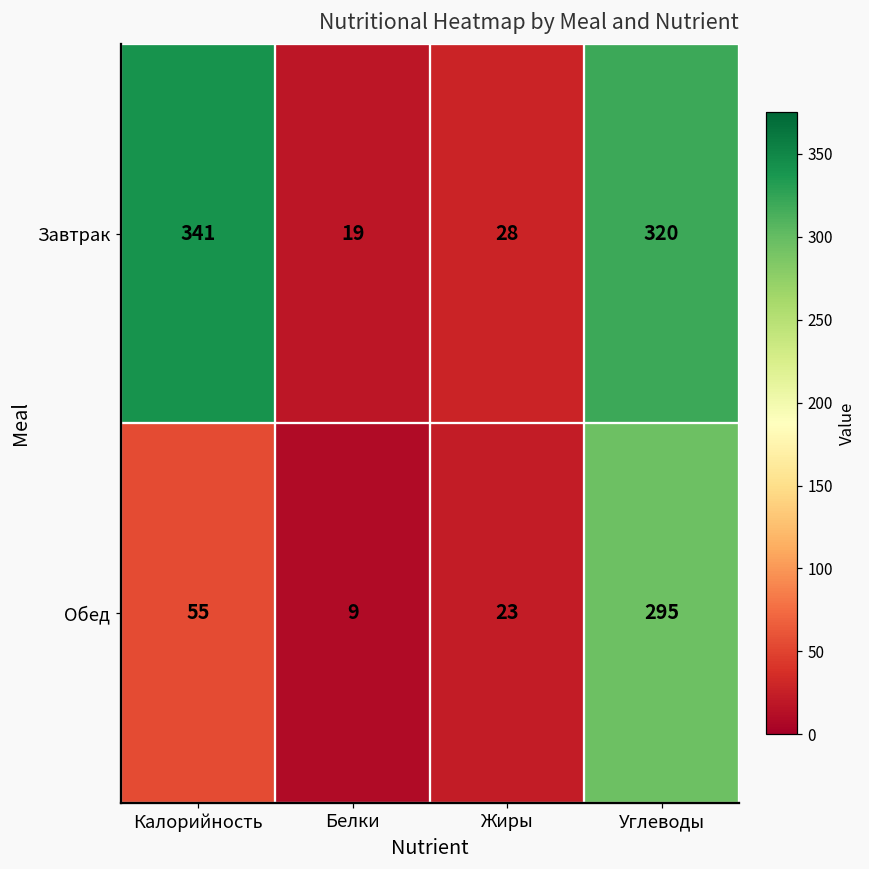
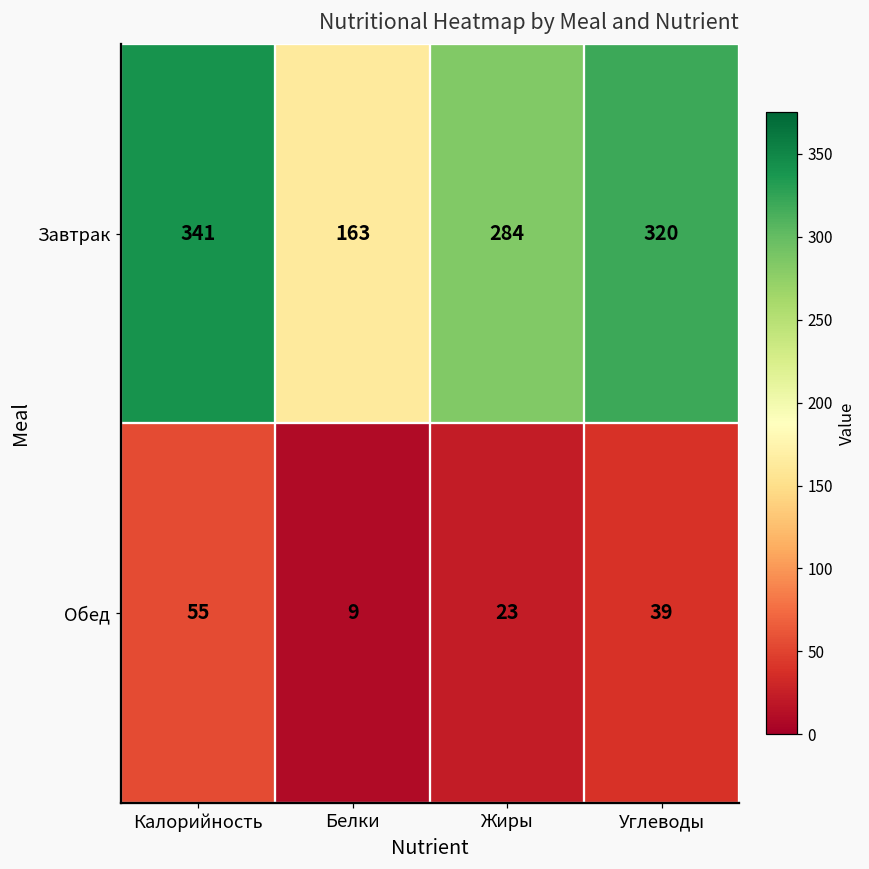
Завтрак, Белки: 19 -> 163
Завтрак, Жиры: 28 -> 284
Обед, Углеводы: 295 -> 39
